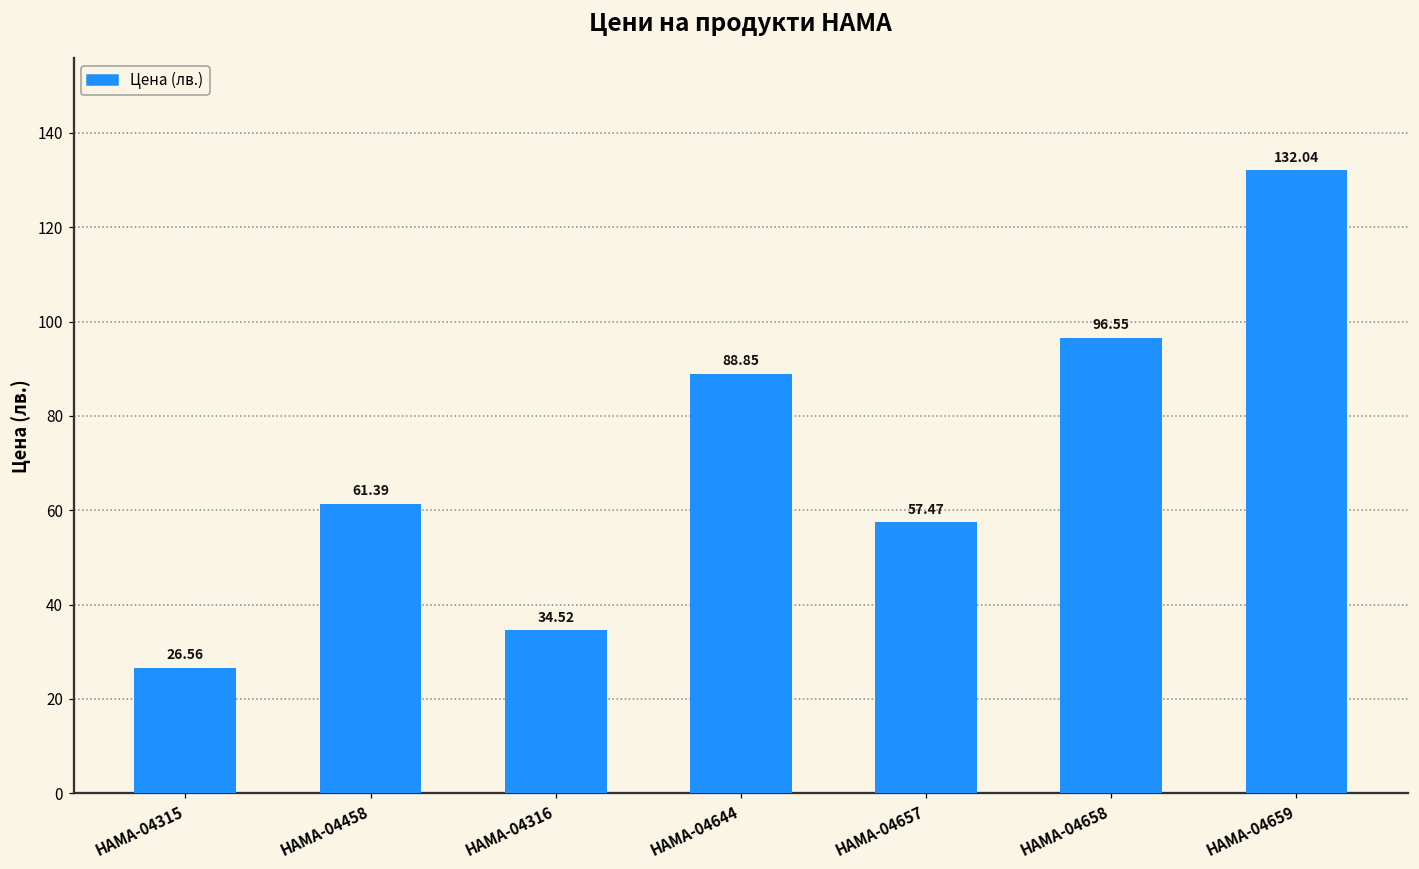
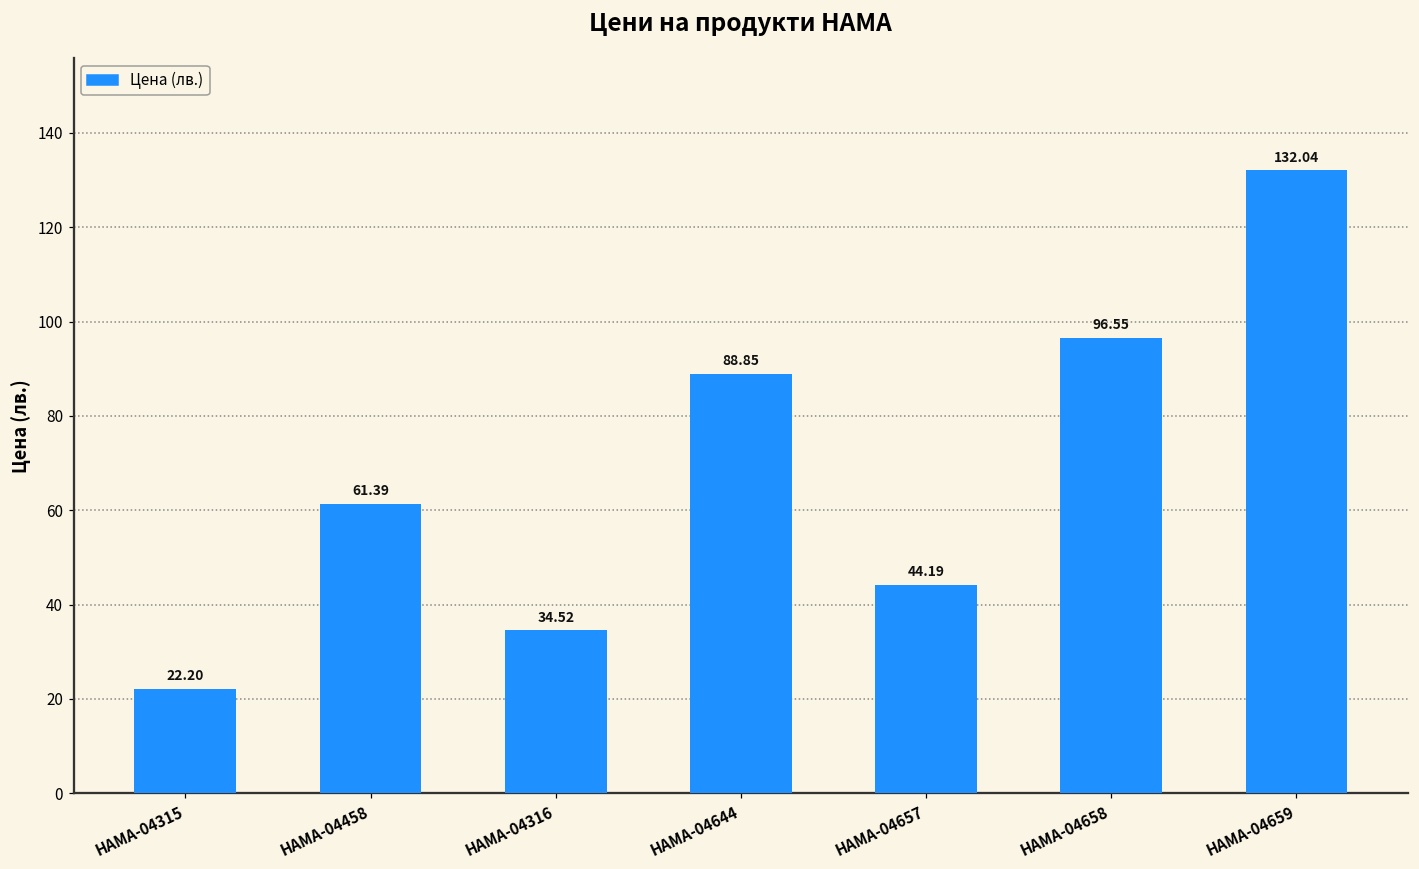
HAMA-04315: 26.56 -> 22.20
HAMA-04657: 57.47 -> 44.19
